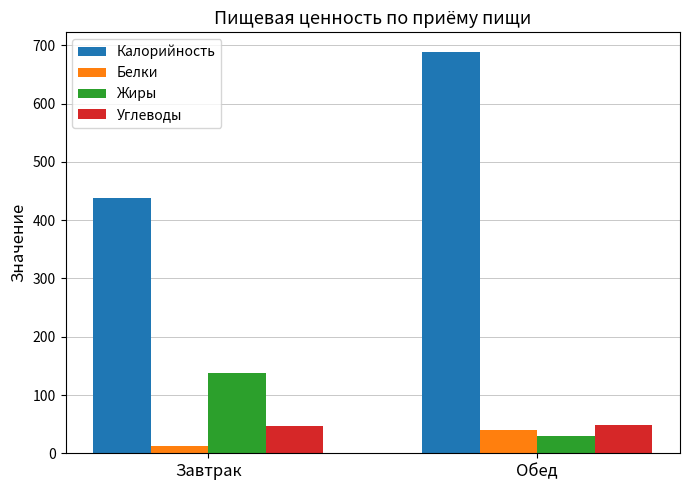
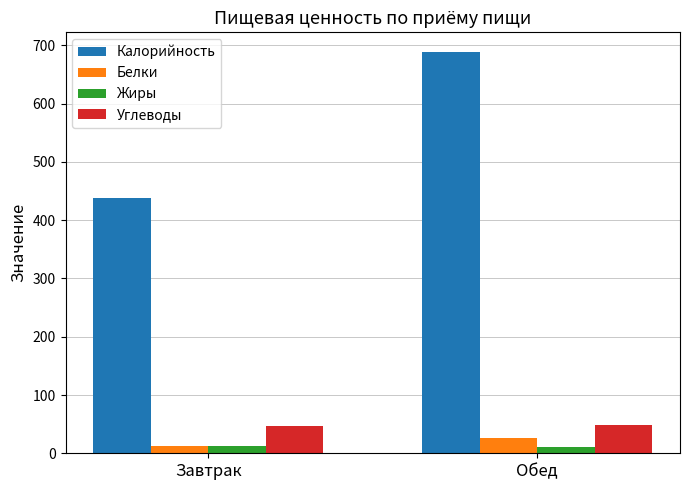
Жиры, Завтрак: 140 -> 10
Белки, Обед: 40 -> 30
Жиры, Обед: 30 -> 10
